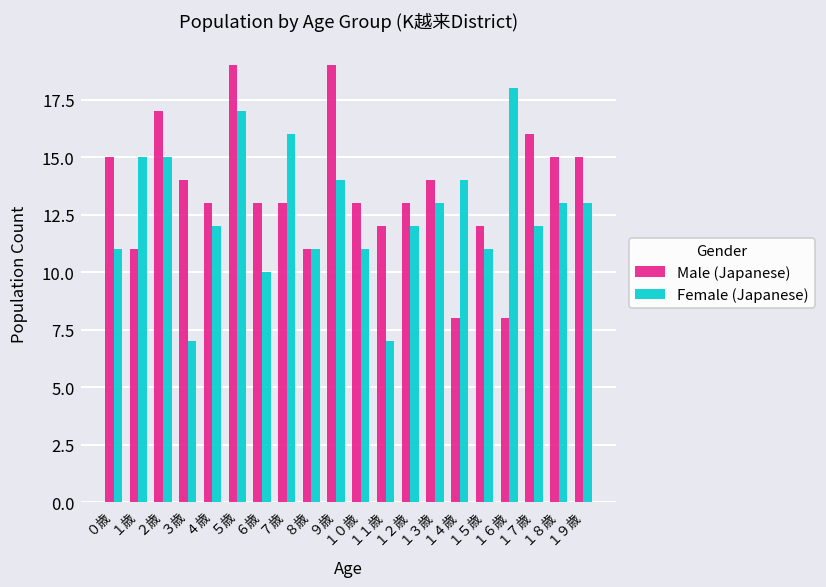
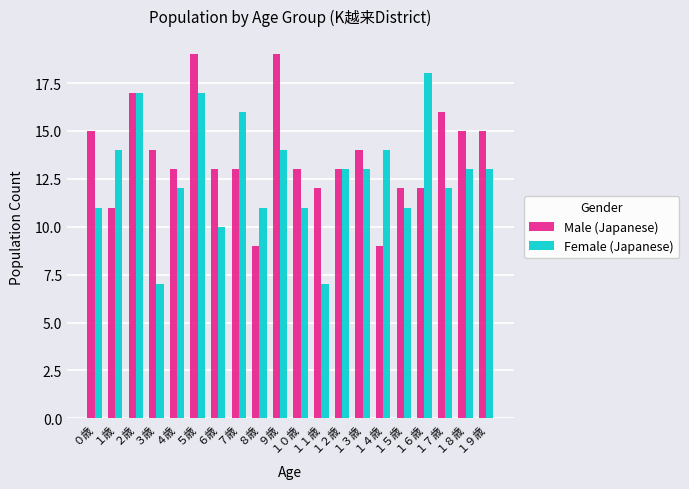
Female (Japanese), １歳: 15 -> 14
Female (Japanese), ２歳: 15 -> 17
Male (Japanese), ８歳: 11 -> 9
Female (Japanese), １２歳: 12 -> 13
Male (Japanese), １４歳: 8 -> 9
Male (Japanese), １６歳: 8 -> 12
